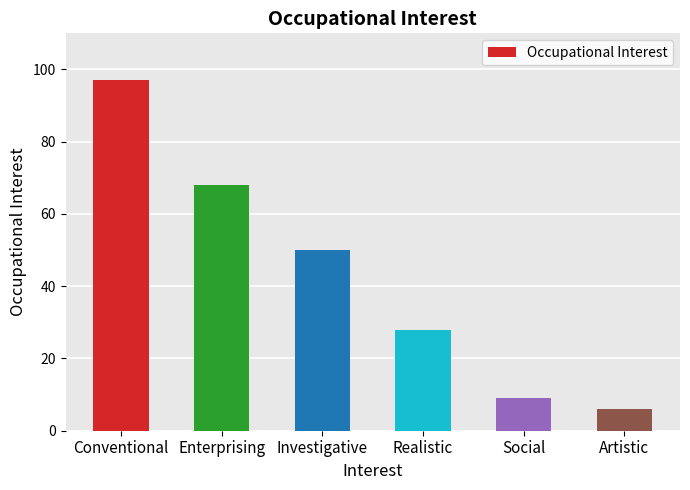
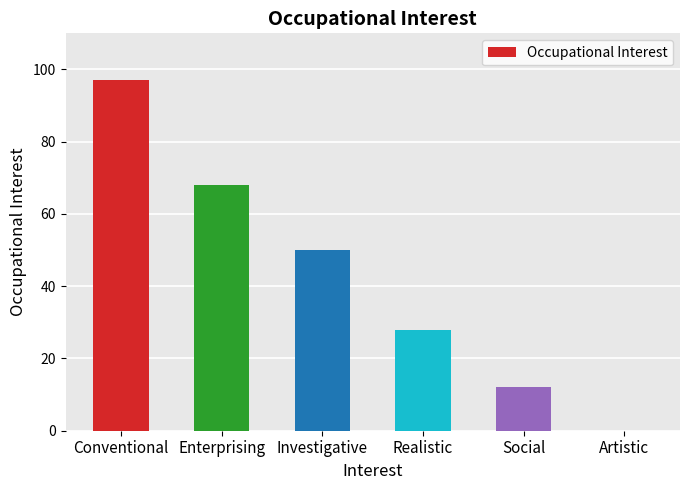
Social: 9 -> 12
Artistic: 6 -> 0
